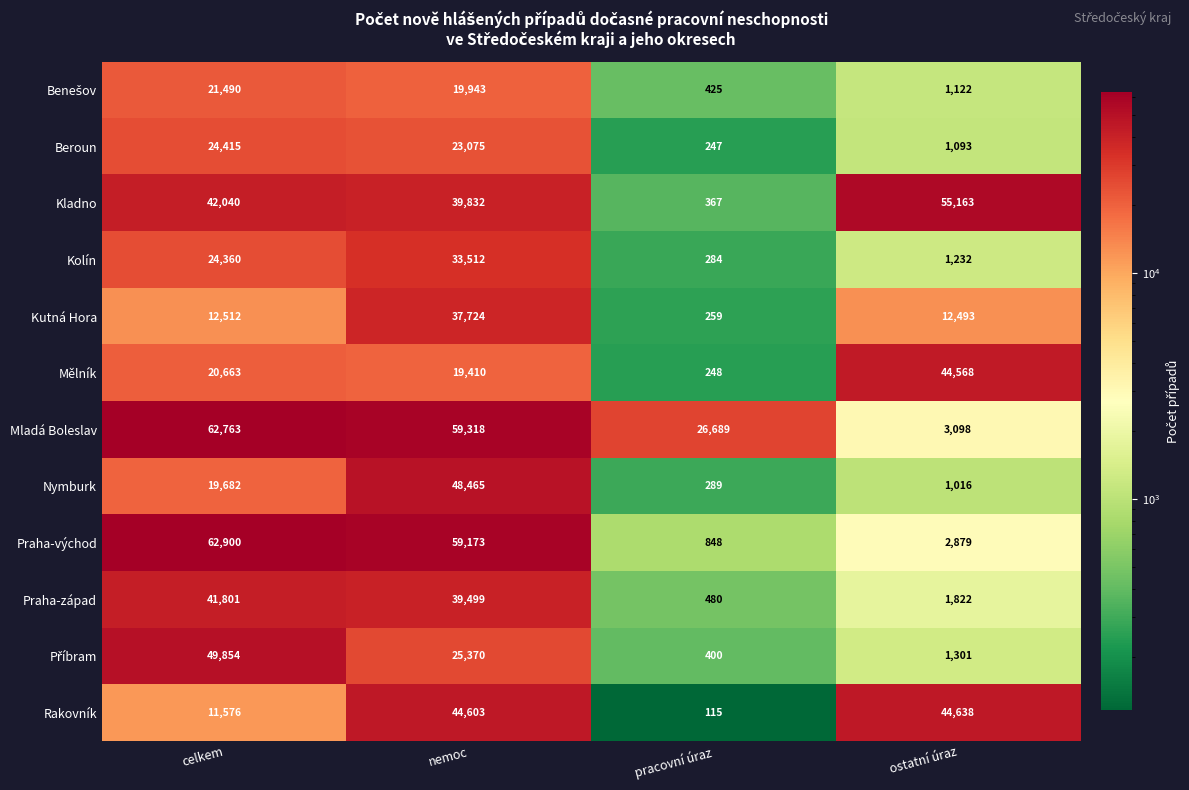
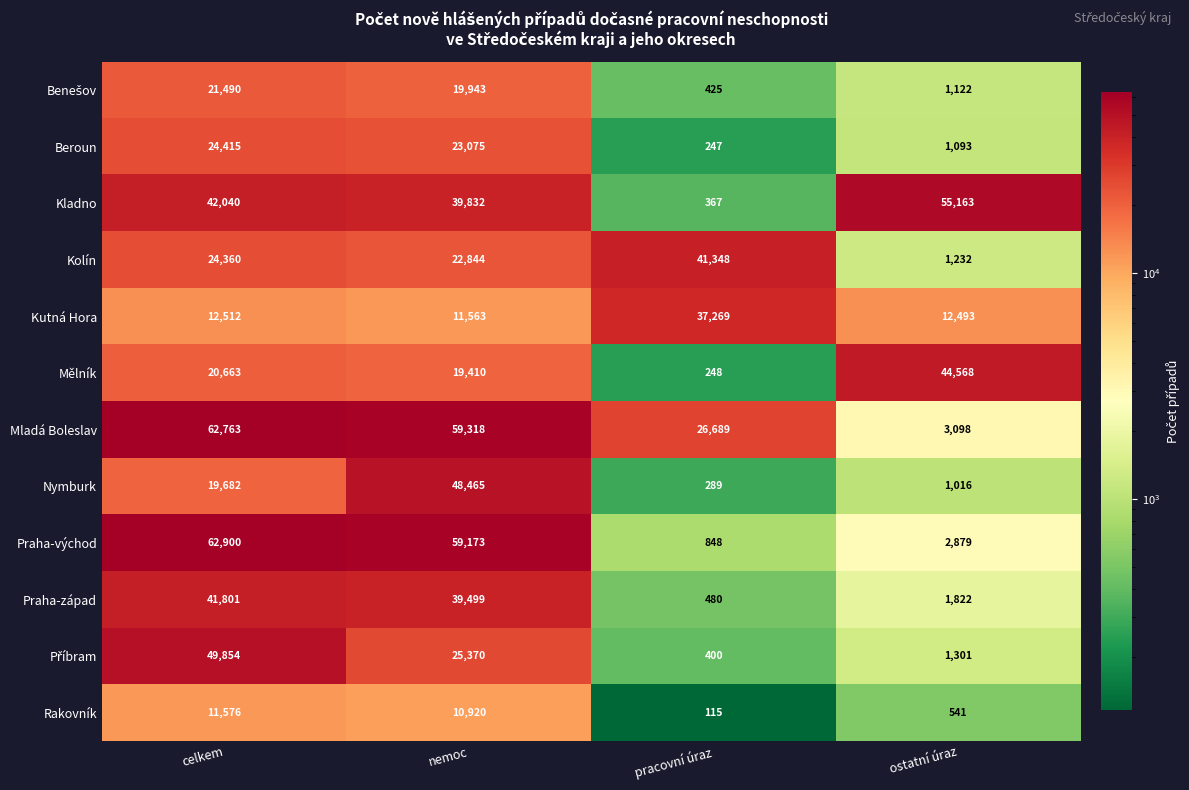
Kolín, nemoc: 33,512 -> 22,844
Kolín, pracovní úraz: 284 -> 41,348
Kutná Hora, nemoc: 37,724 -> 11,563
Kutná Hora, pracovní úraz: 259 -> 37,269
Rakovník, nemoc: 44,603 -> 10,920
Rakovník, ostatní úraz: 44,638 -> 541
